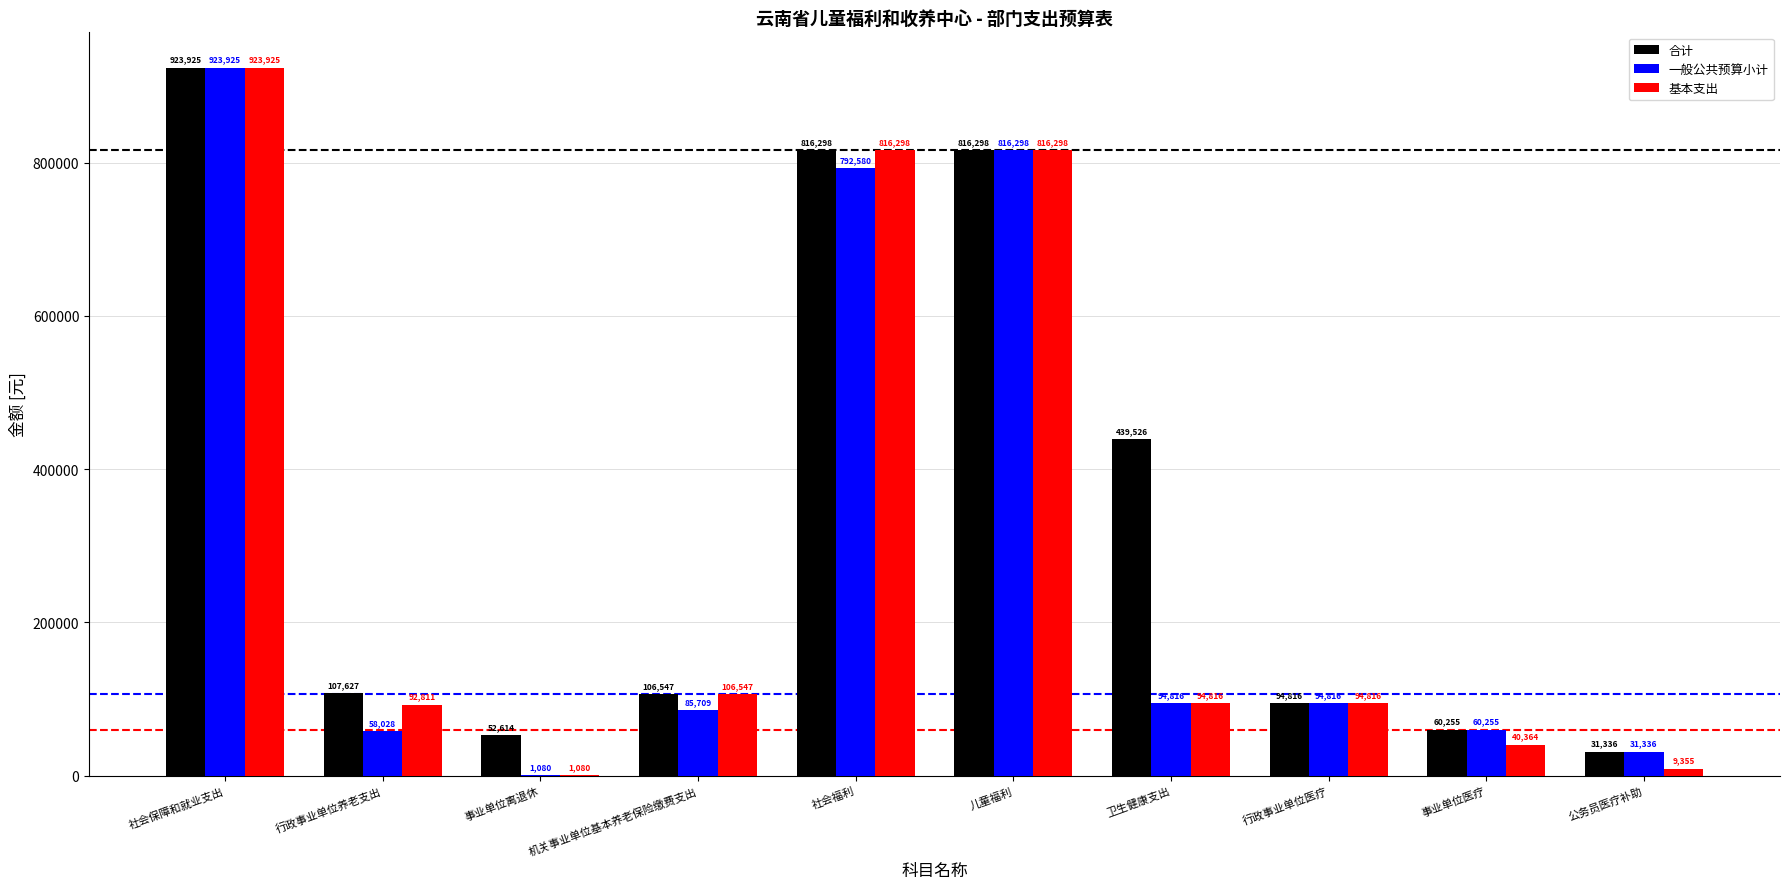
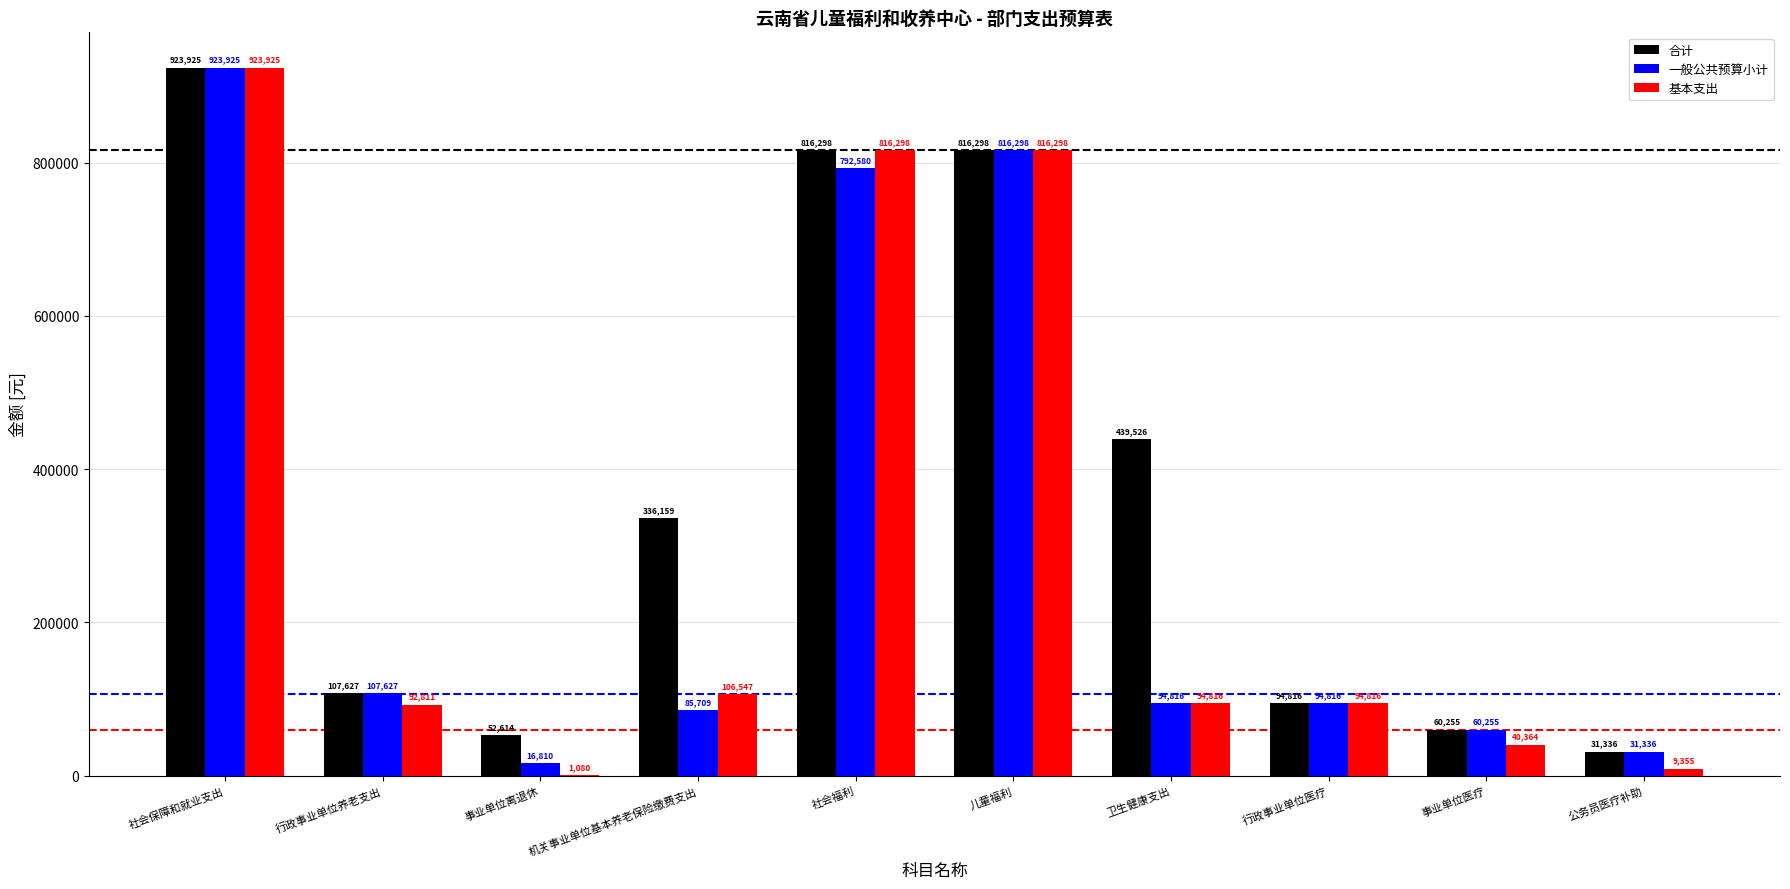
一般公共预算小计, 行政事业单位养老支出: 58,028 -> 107,627
一般公共预算小计, 事业单位离退休: 1,080 -> 16,810
合计, 机关事业单位基本养老保险缴费支出: 106,547 -> 336,159
